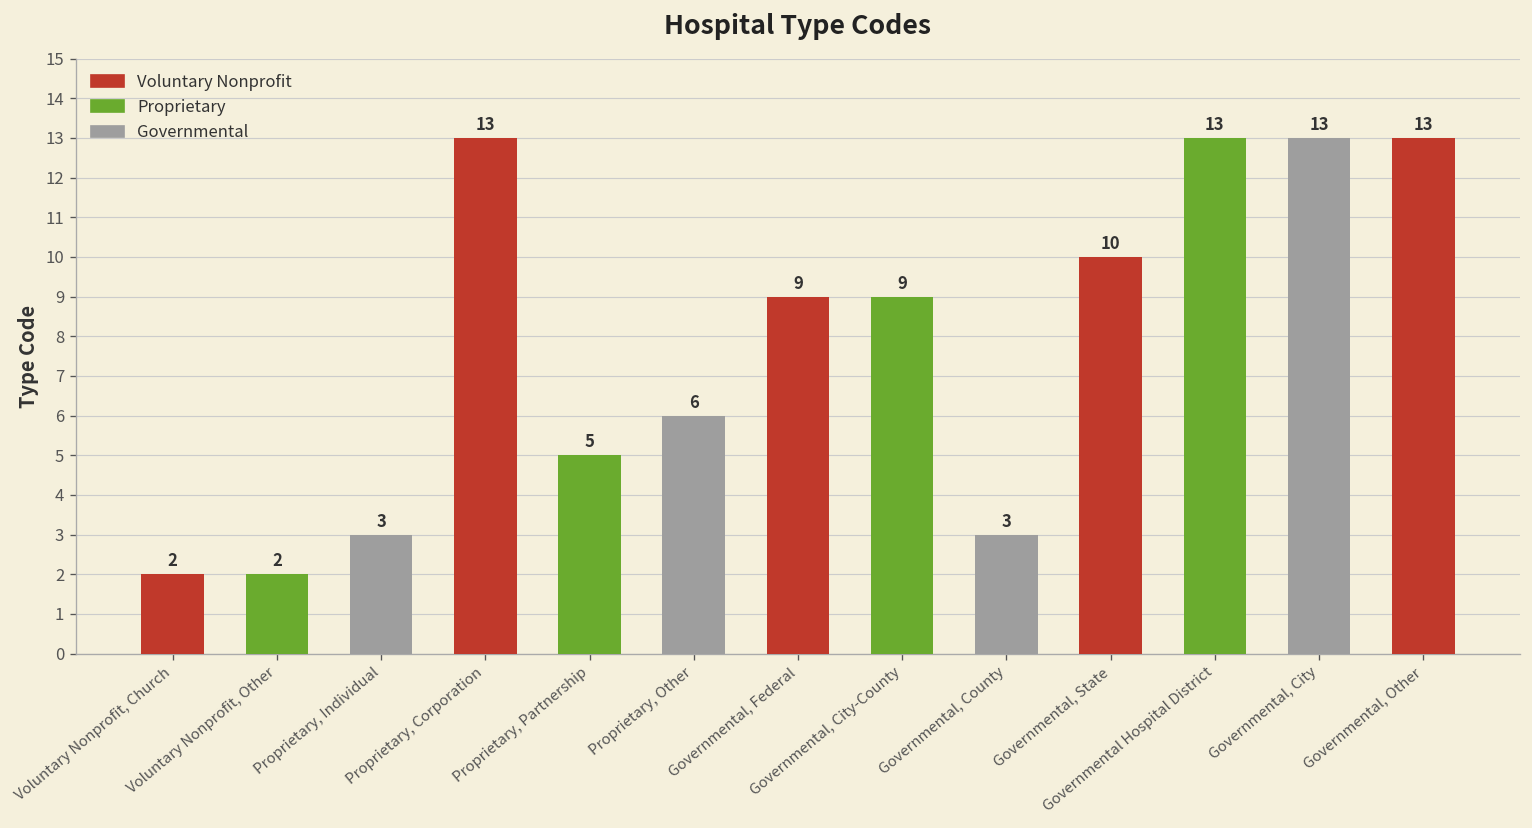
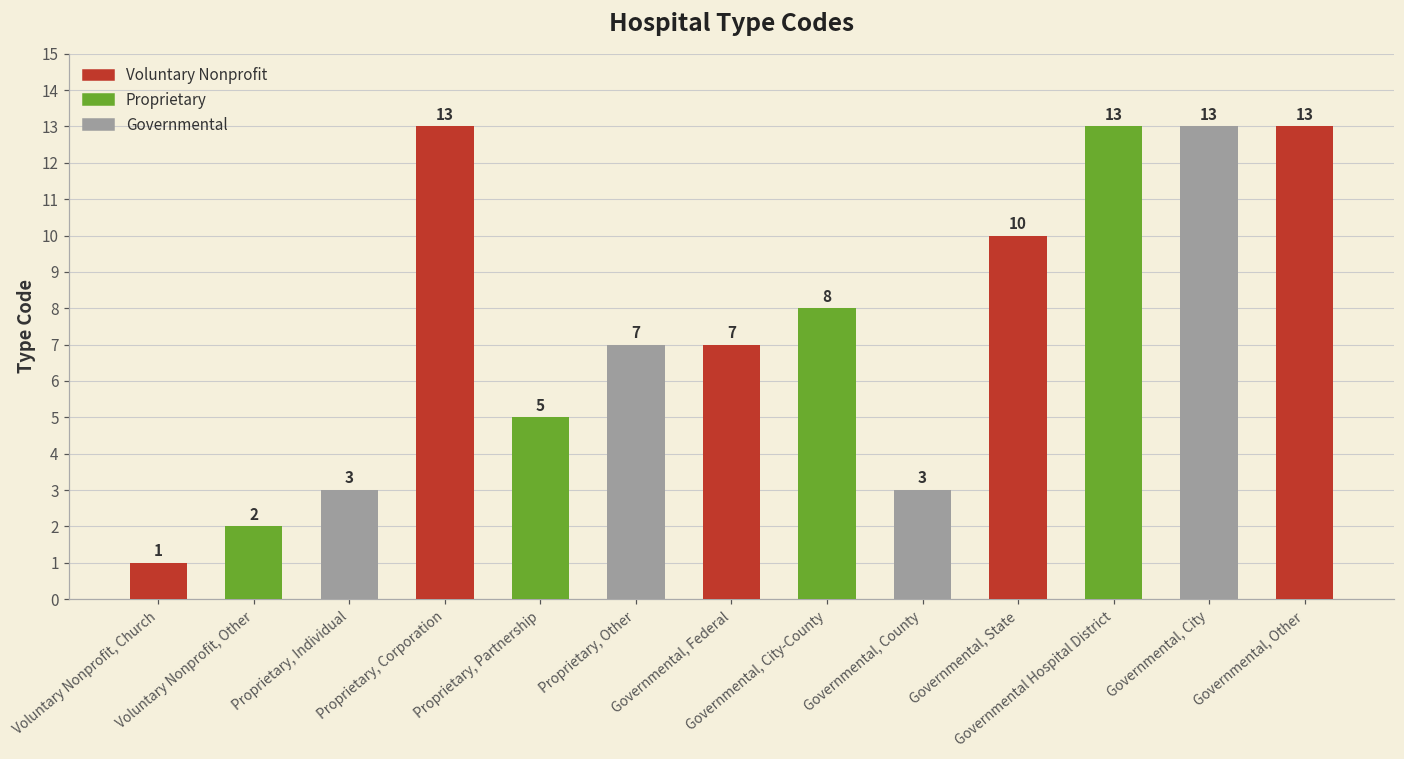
Voluntary Nonprofit, Church: 2 -> 1
Proprietary, Other: 6 -> 7
Governmental, Federal: 9 -> 7
Governmental, City-County: 9 -> 8
